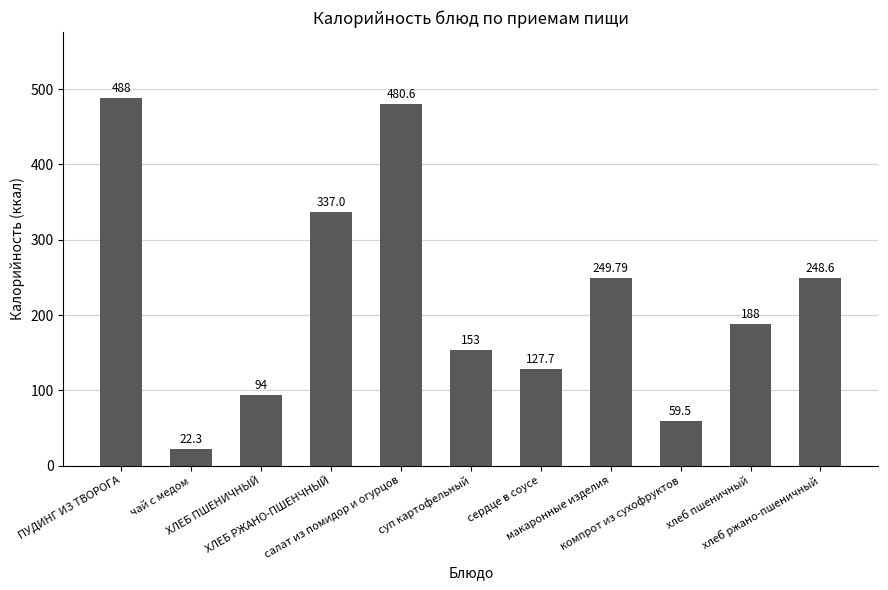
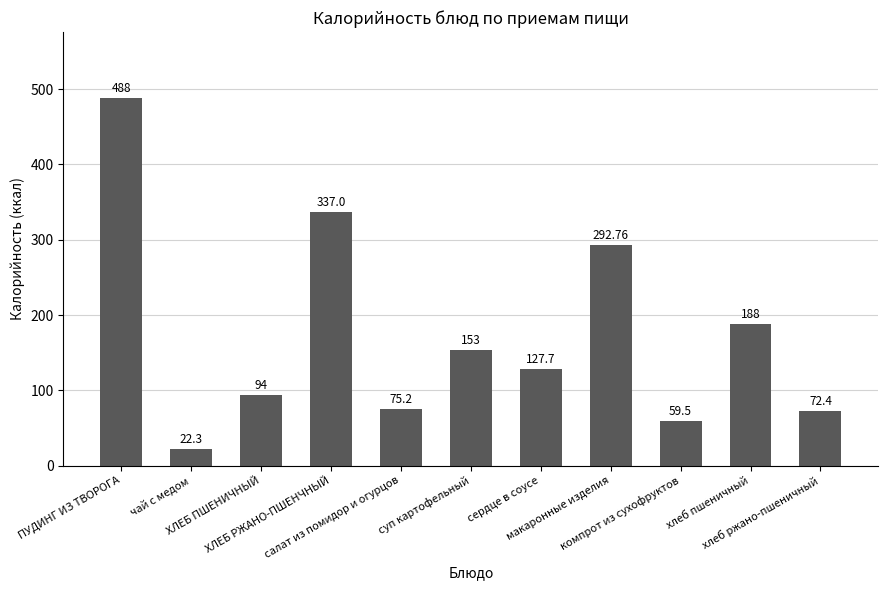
салат из помидор и огурцов: 480.6 -> 75.2
макаронные изделия: 249.79 -> 292.76
хлеб ржано-пшеничный: 248.6 -> 72.4
